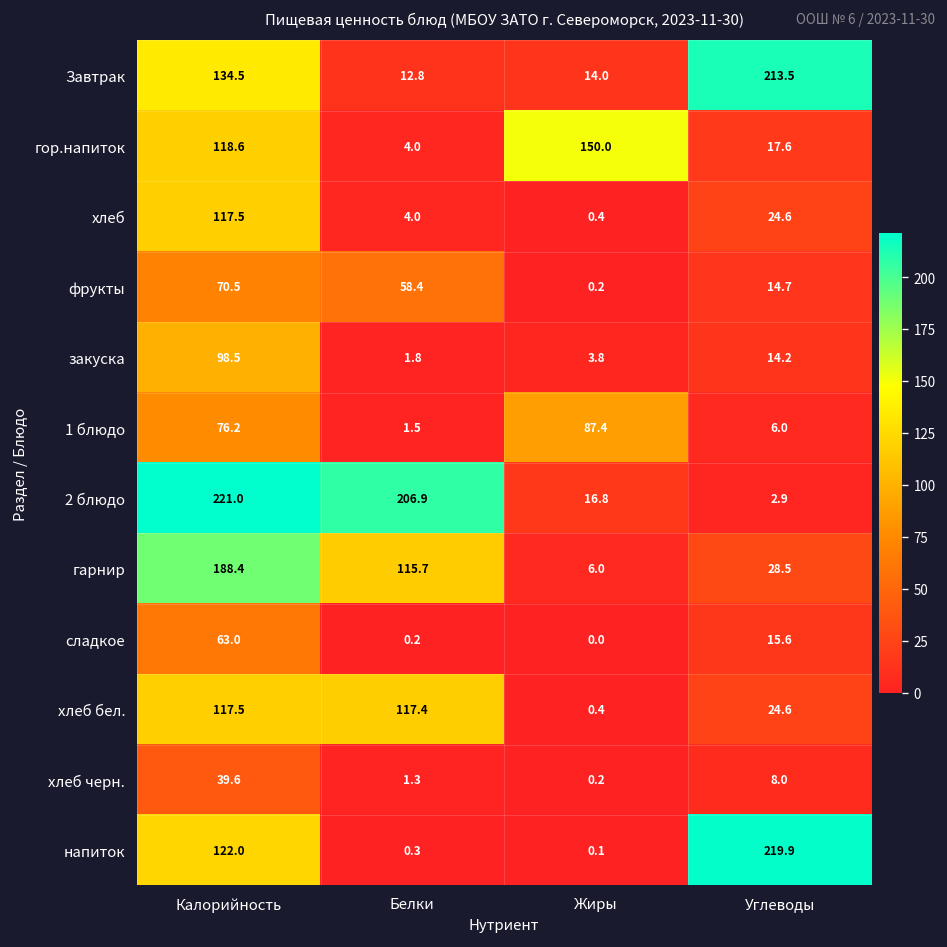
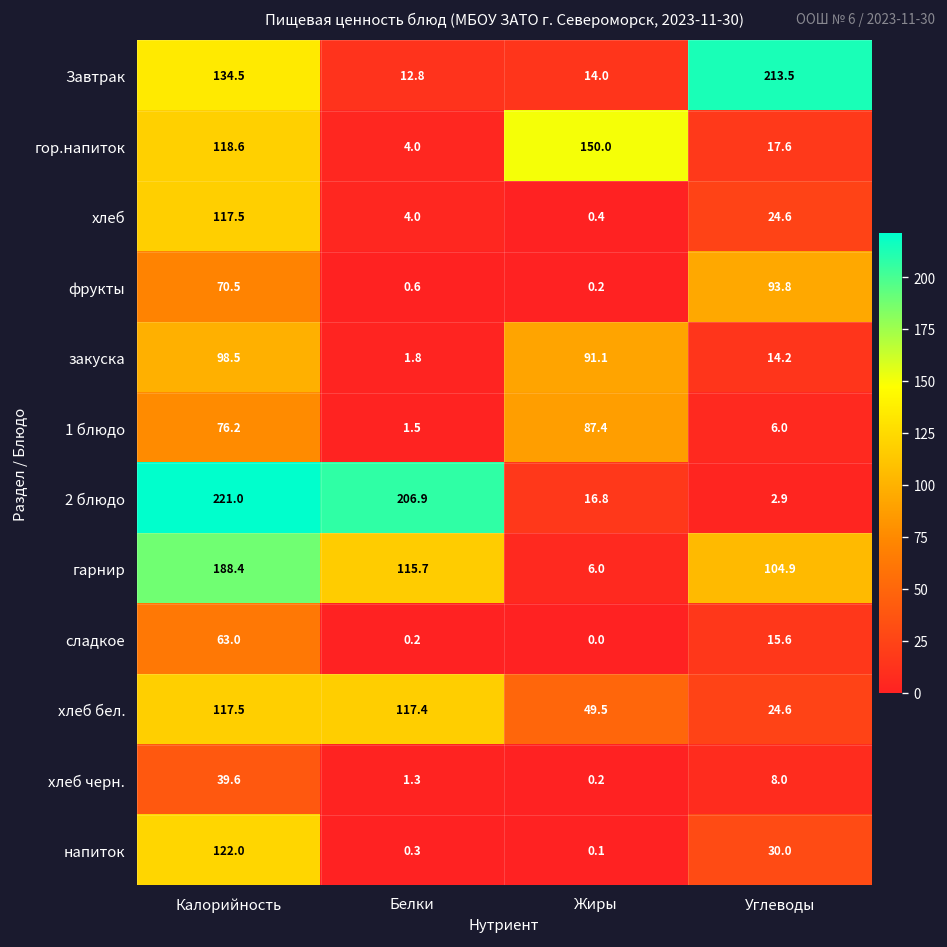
фрукты, Белки: 58.4 -> 0.6
фрукты, Углеводы: 14.7 -> 93.8
закуска, Жиры: 3.8 -> 91.1
гарнир, Углеводы: 28.5 -> 104.9
хлеб бел., Жиры: 0.4 -> 49.5
напиток, Углеводы: 219.9 -> 30.0
